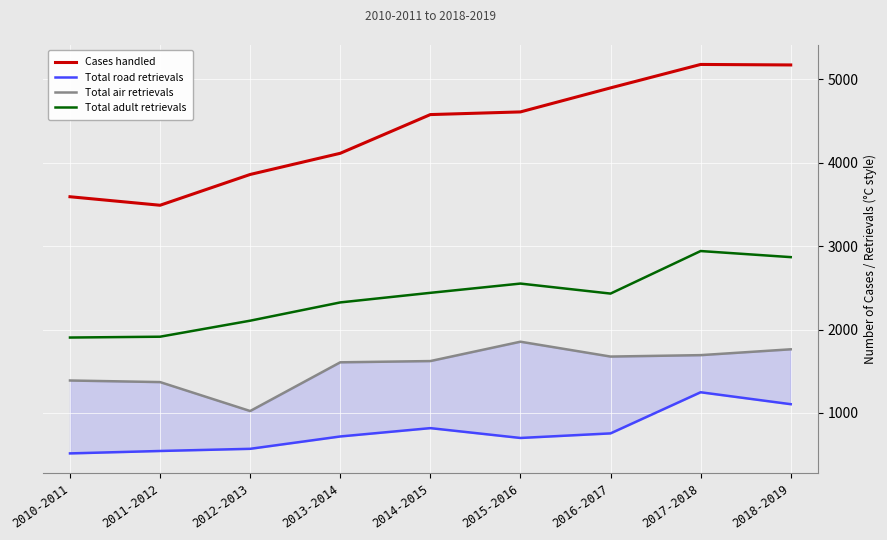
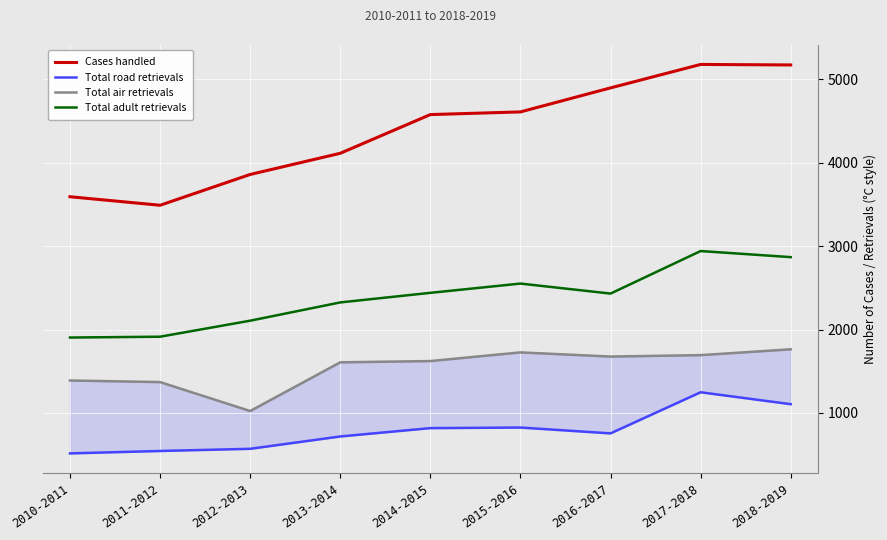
Total road retrievals, 2015-2016: 700 -> 800
Total air retrievals, 2015-2016: 1900 -> 1700
